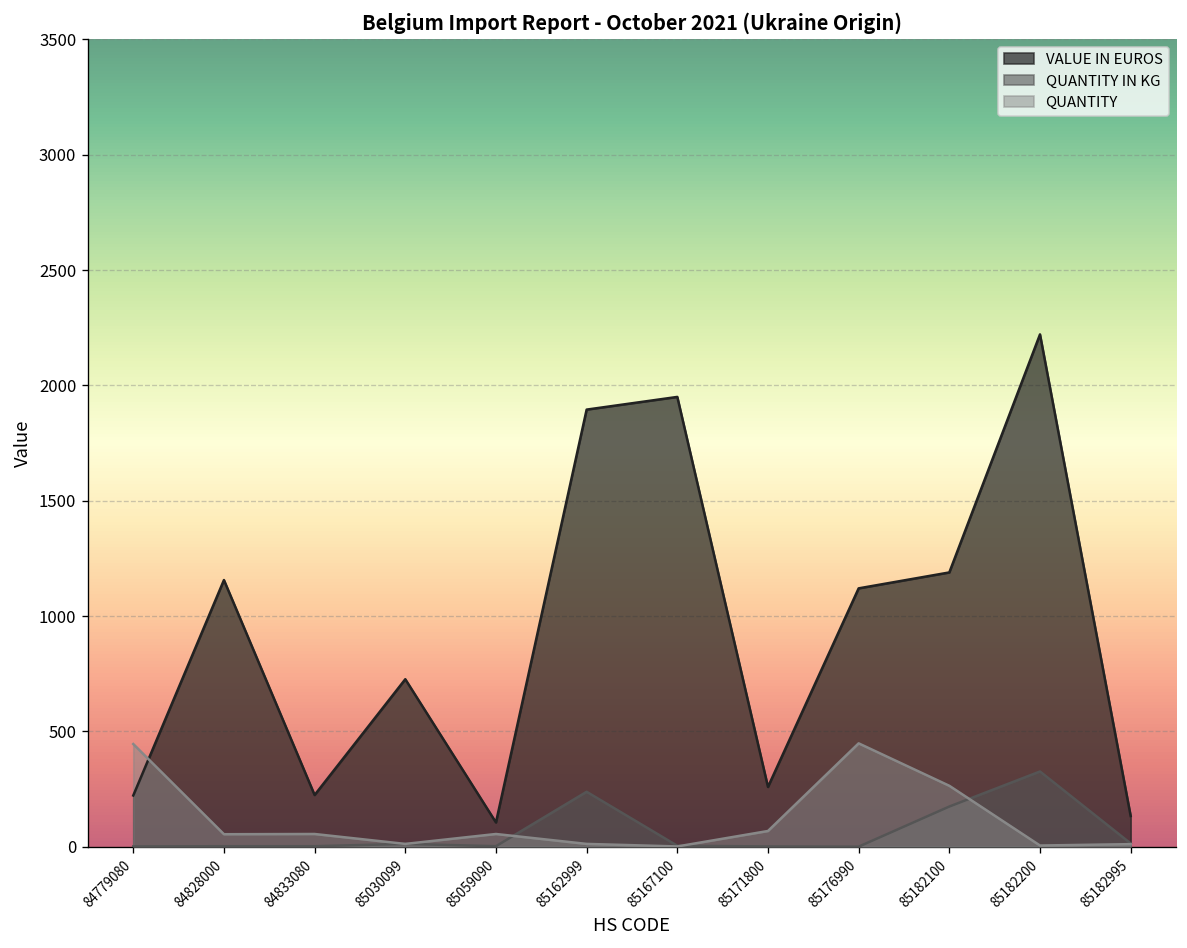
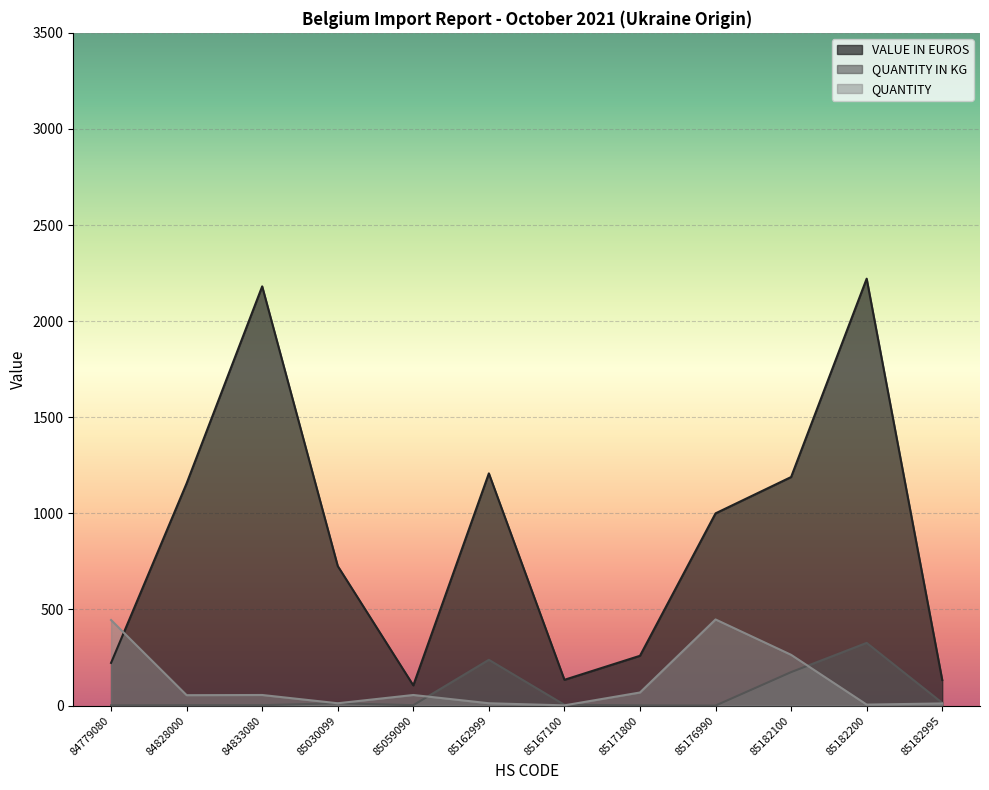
VALUE IN EUROS, 84833080: 220 -> 2180
VALUE IN EUROS, 85162999: 1900 -> 1210
VALUE IN EUROS, 85167100: 1950 -> 130
VALUE IN EUROS, 85176990: 1120 -> 1000
